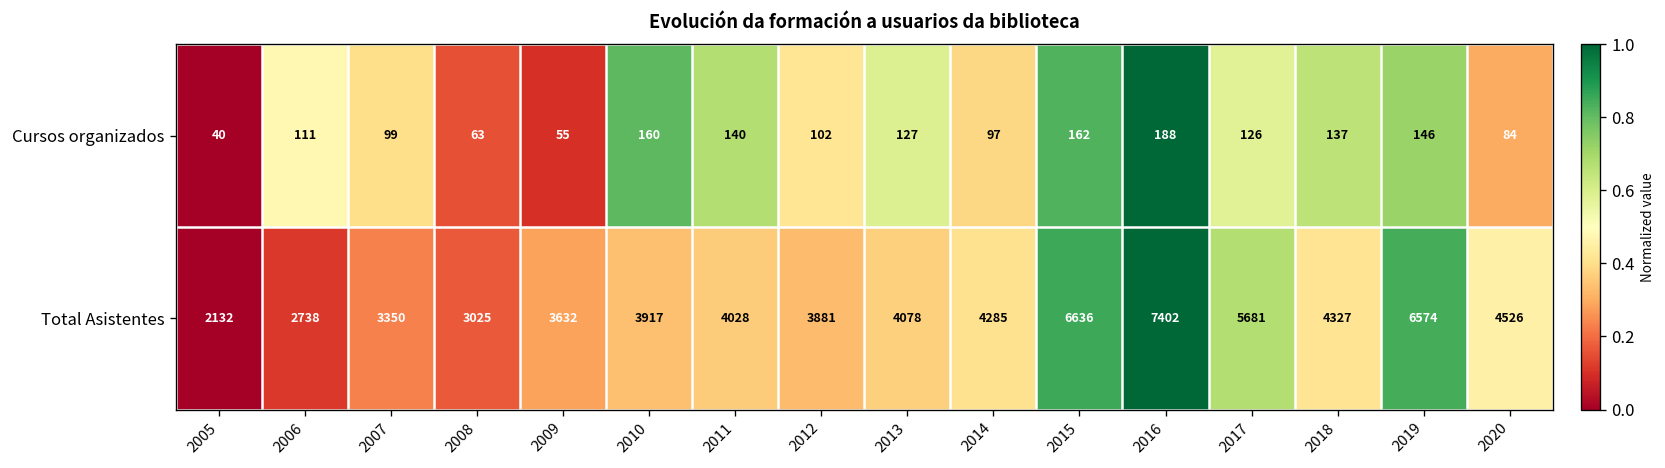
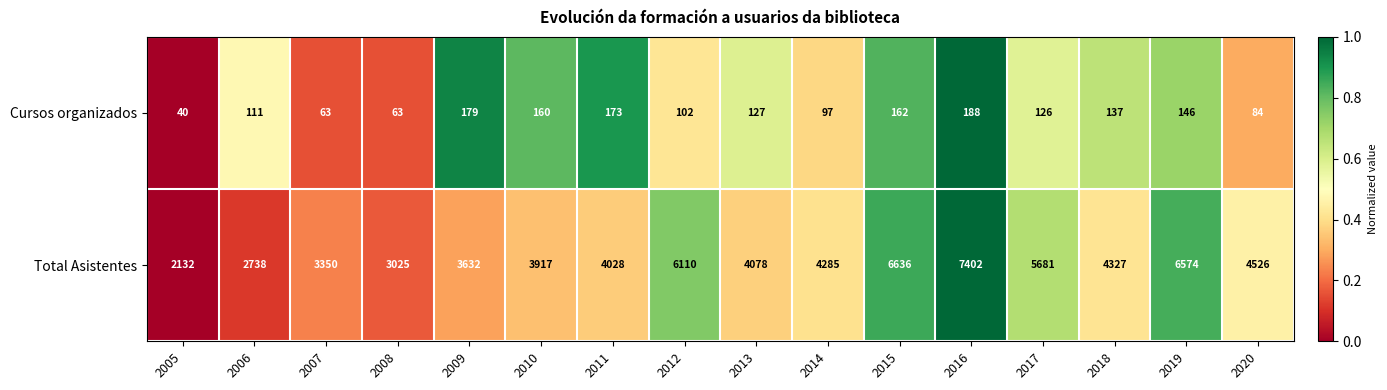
Cursos organizados, 2007: 99 -> 63
Cursos organizados, 2009: 55 -> 179
Cursos organizados, 2011: 140 -> 173
Total Asistentes, 2012: 3881 -> 6110
